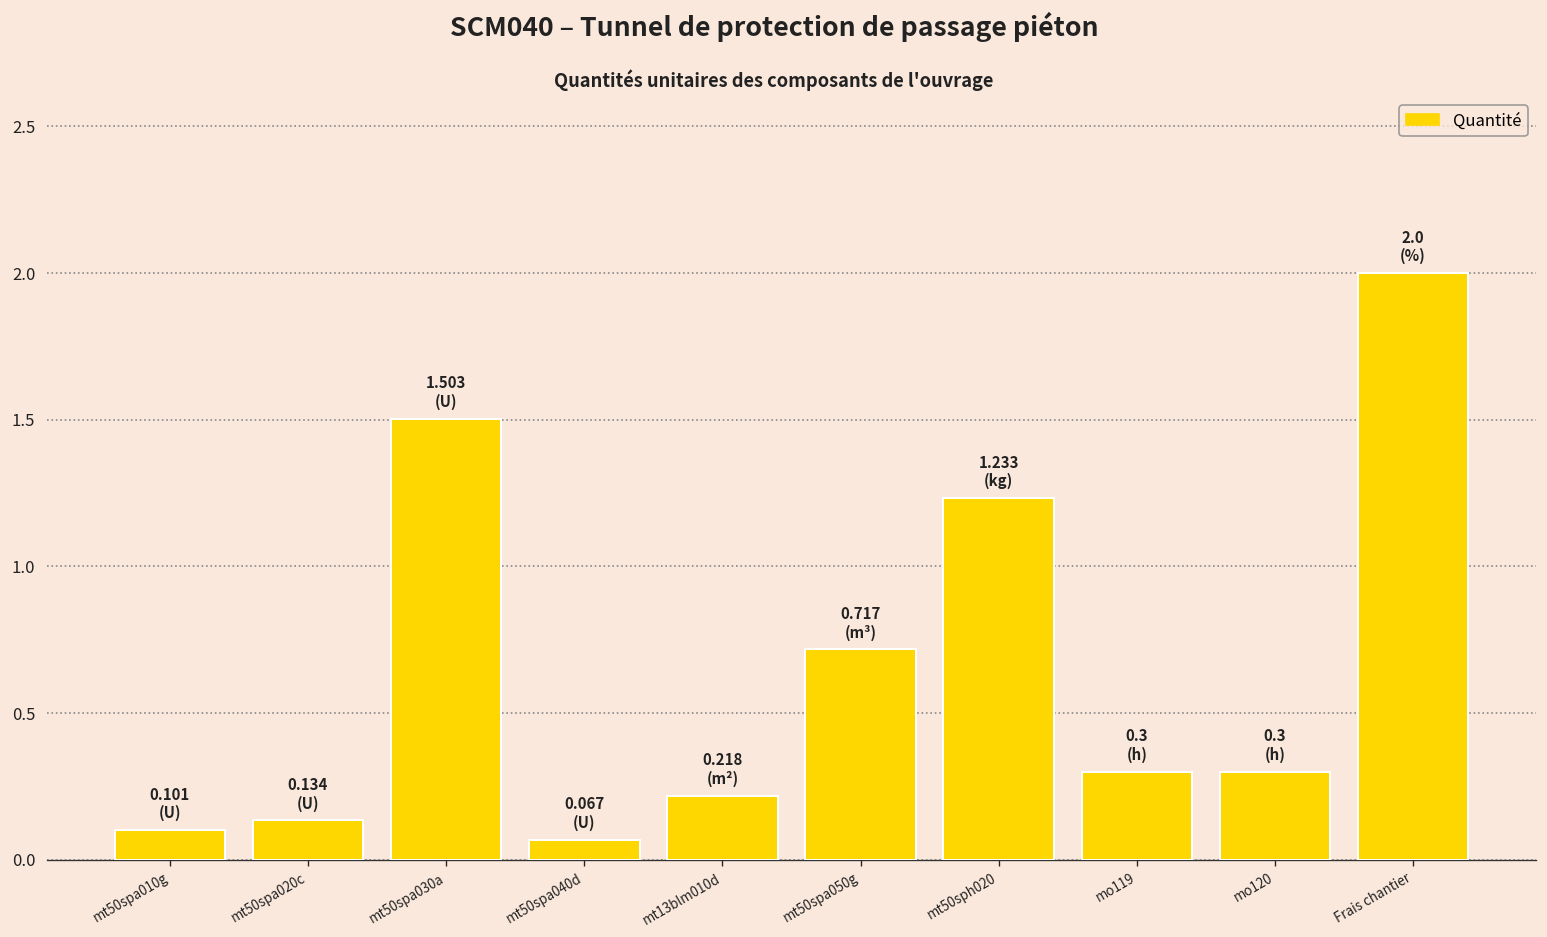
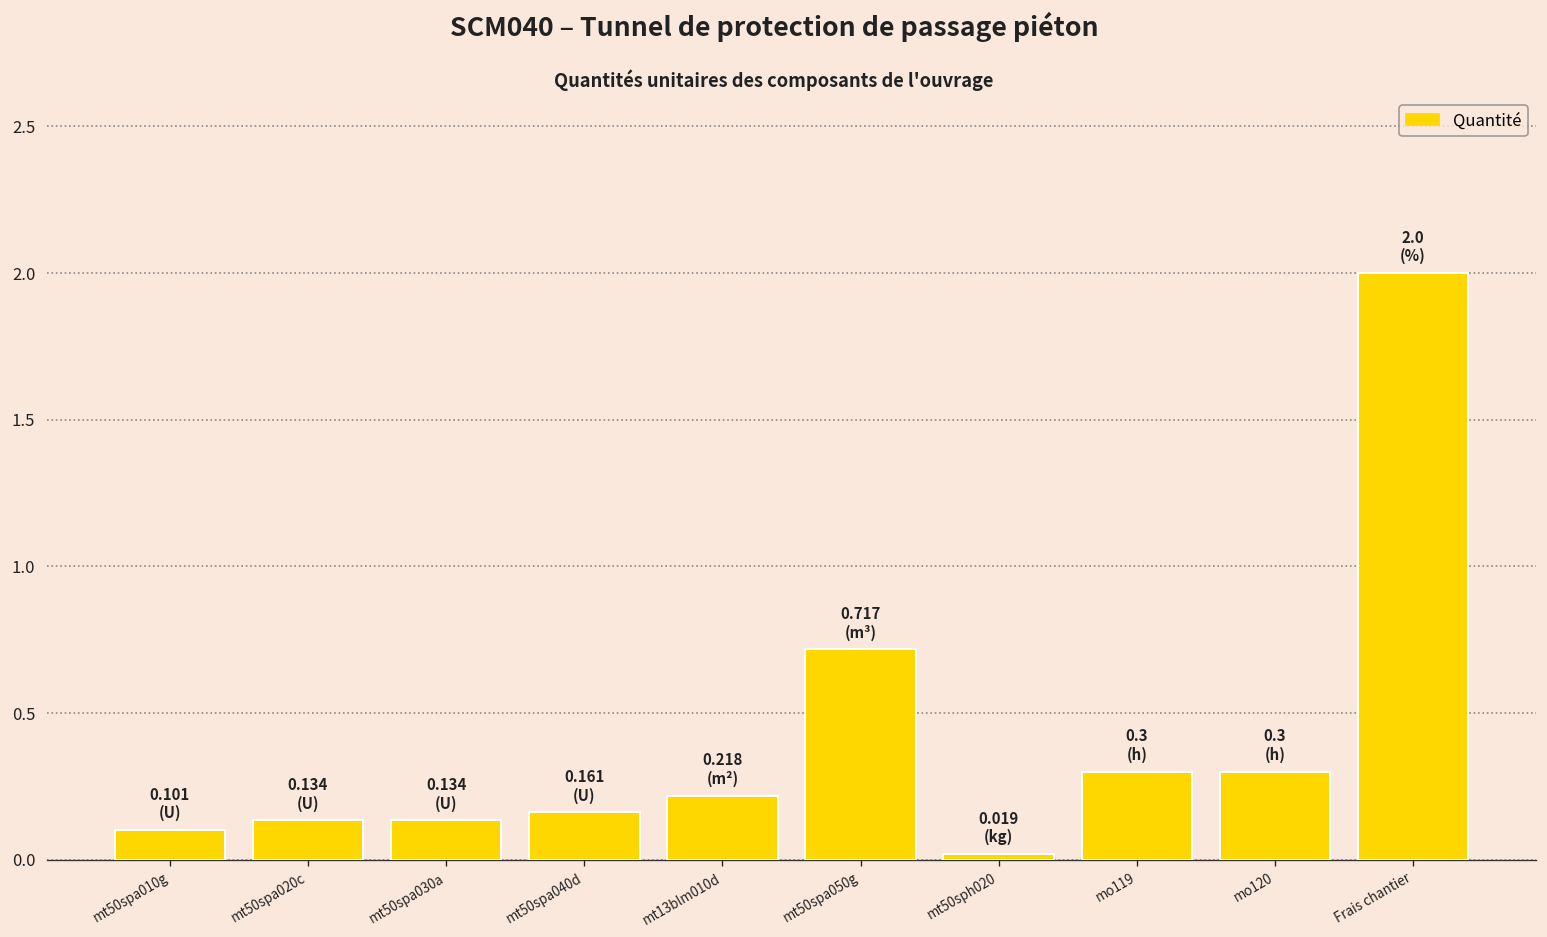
mt50spa030a: 1.503 -> 0.134
mt50spa040d: 0.067 -> 0.161
mt50sph020: 1.233 -> 0.019
